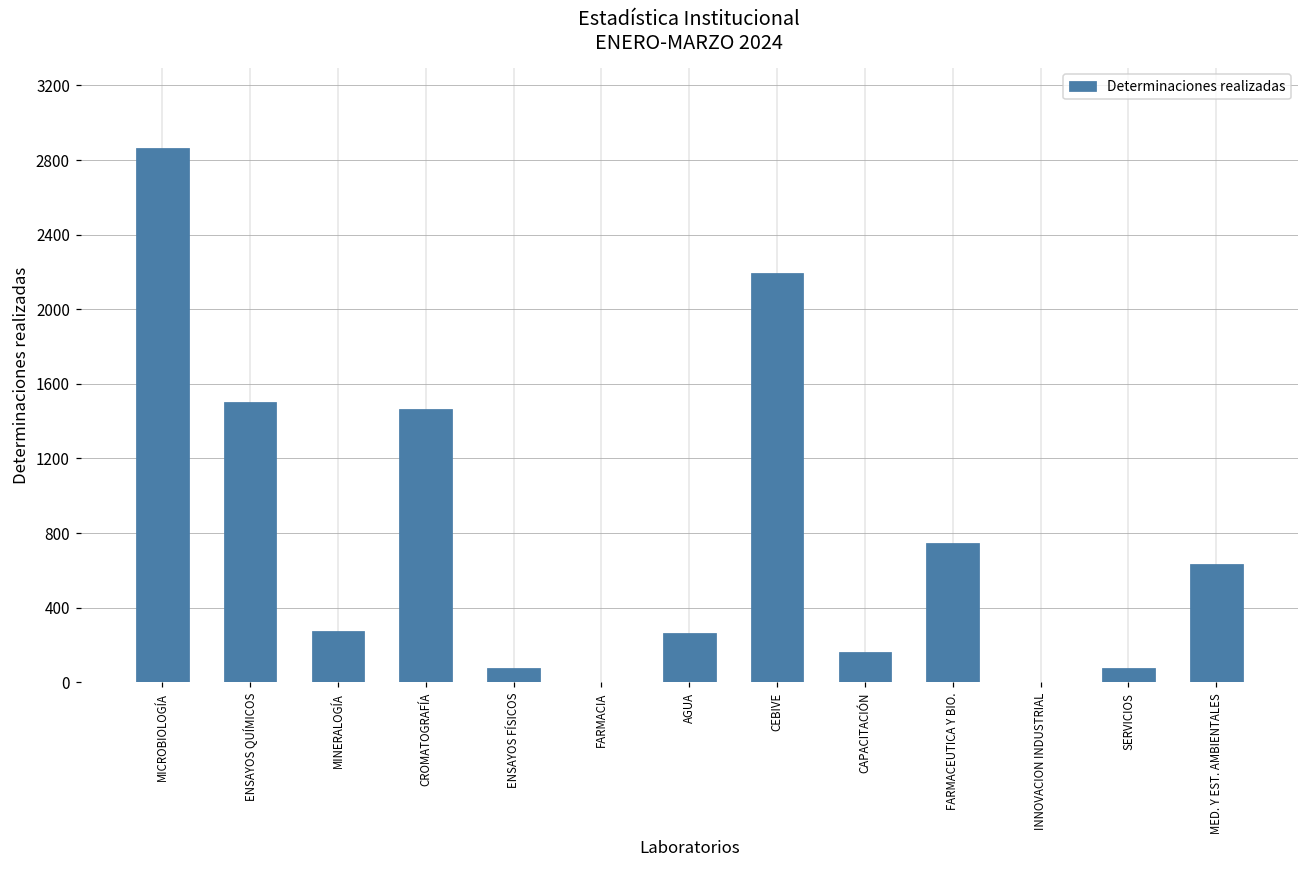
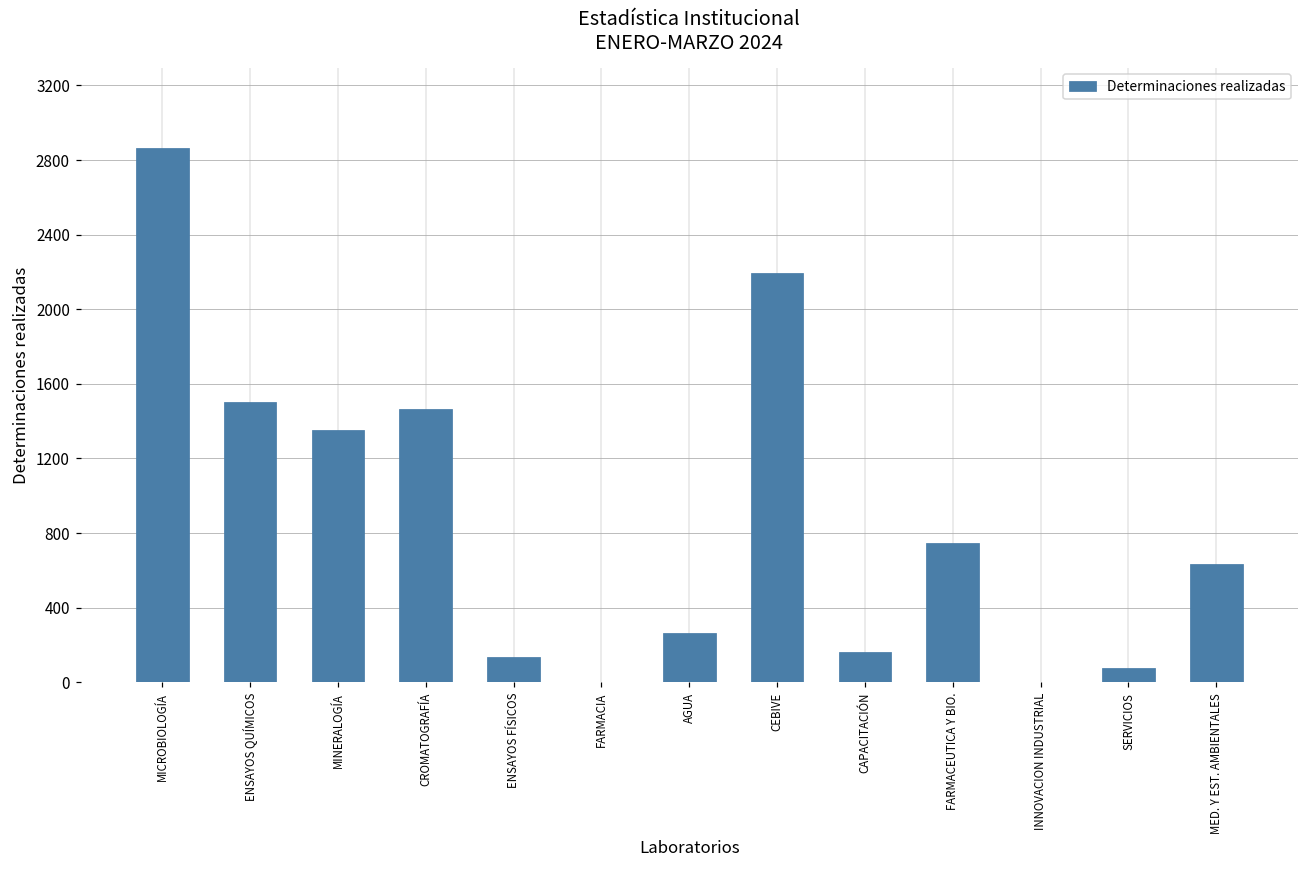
MINERALOGÍA: 270 -> 1350
ENSAYOS FÍSICOS: 80 -> 140
